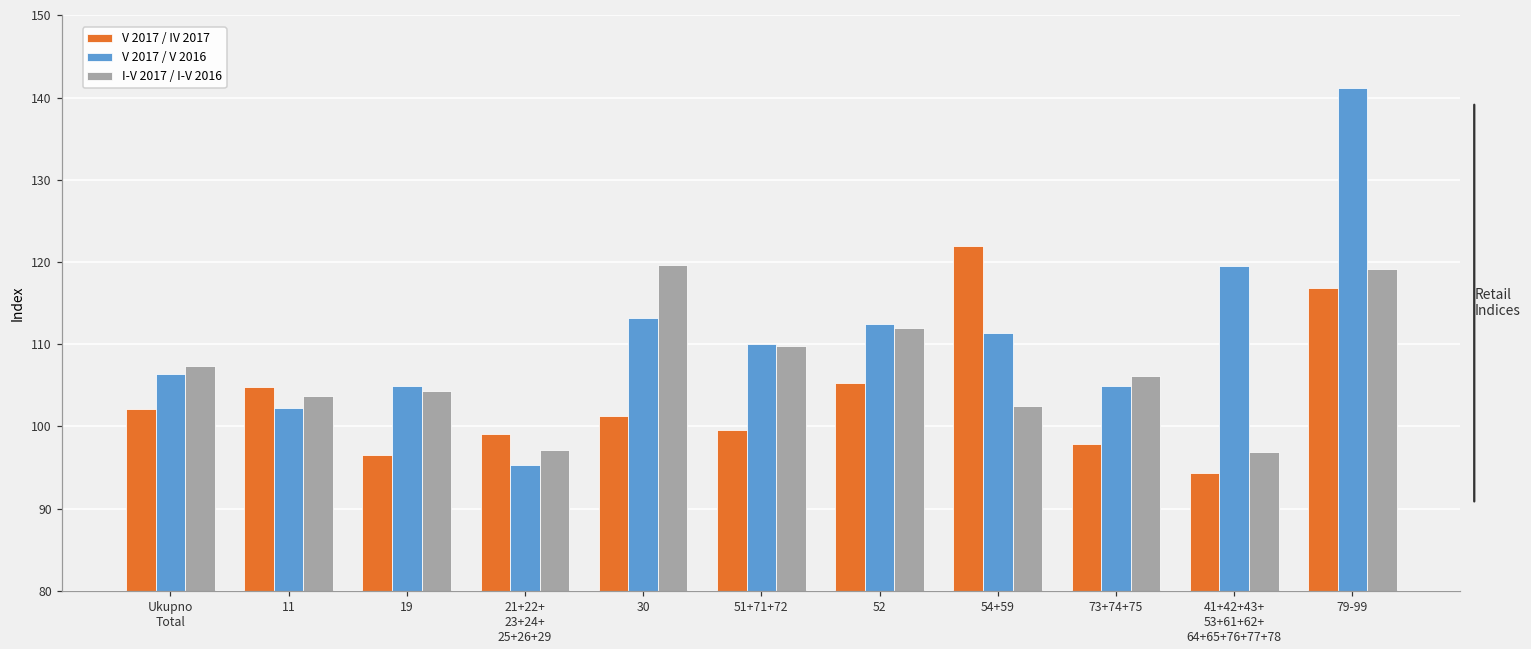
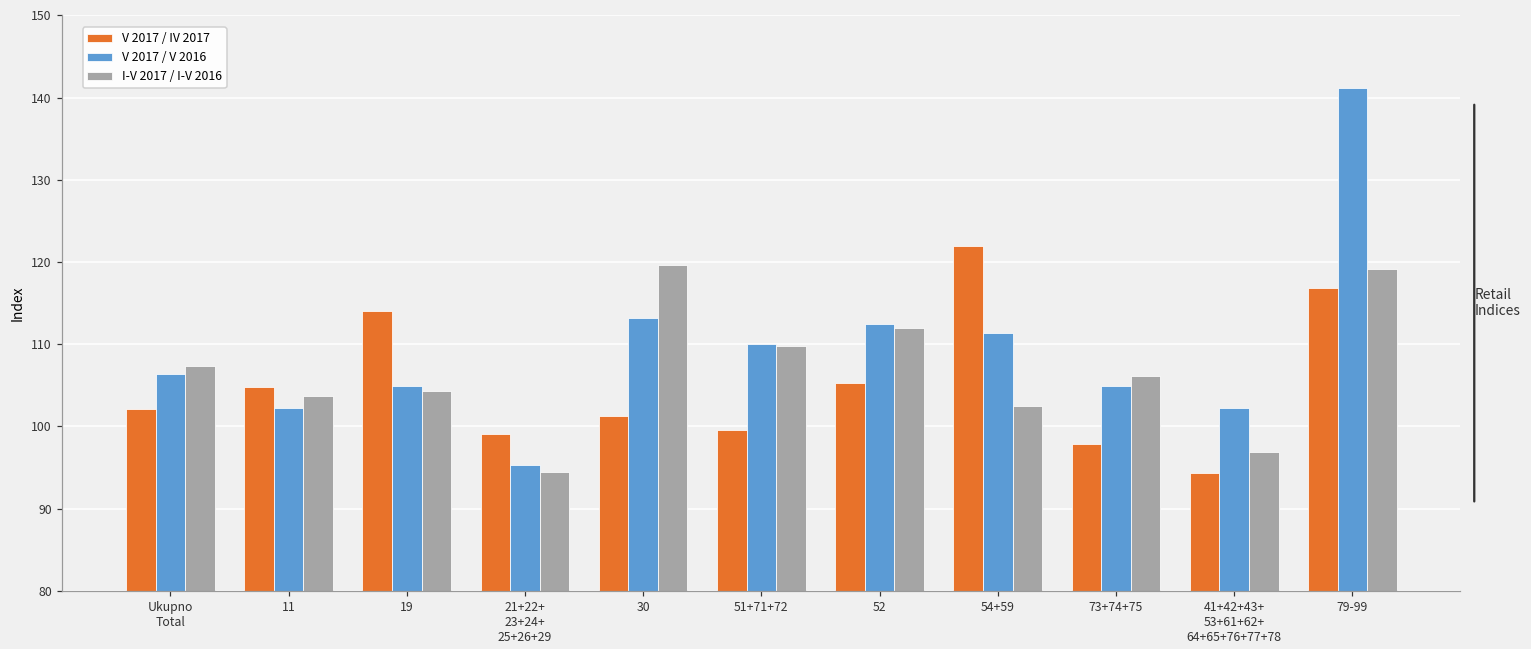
V 2017 / IV 2017, 19: 96 -> 114
I-V 2017 / I-V 2016, 21+22+ 23+24+ 25+26+29: 97 -> 94
V 2017 / V 2016, 41+42+43+ 53+61+62+ 64+65+76+77+78: 119 -> 102
